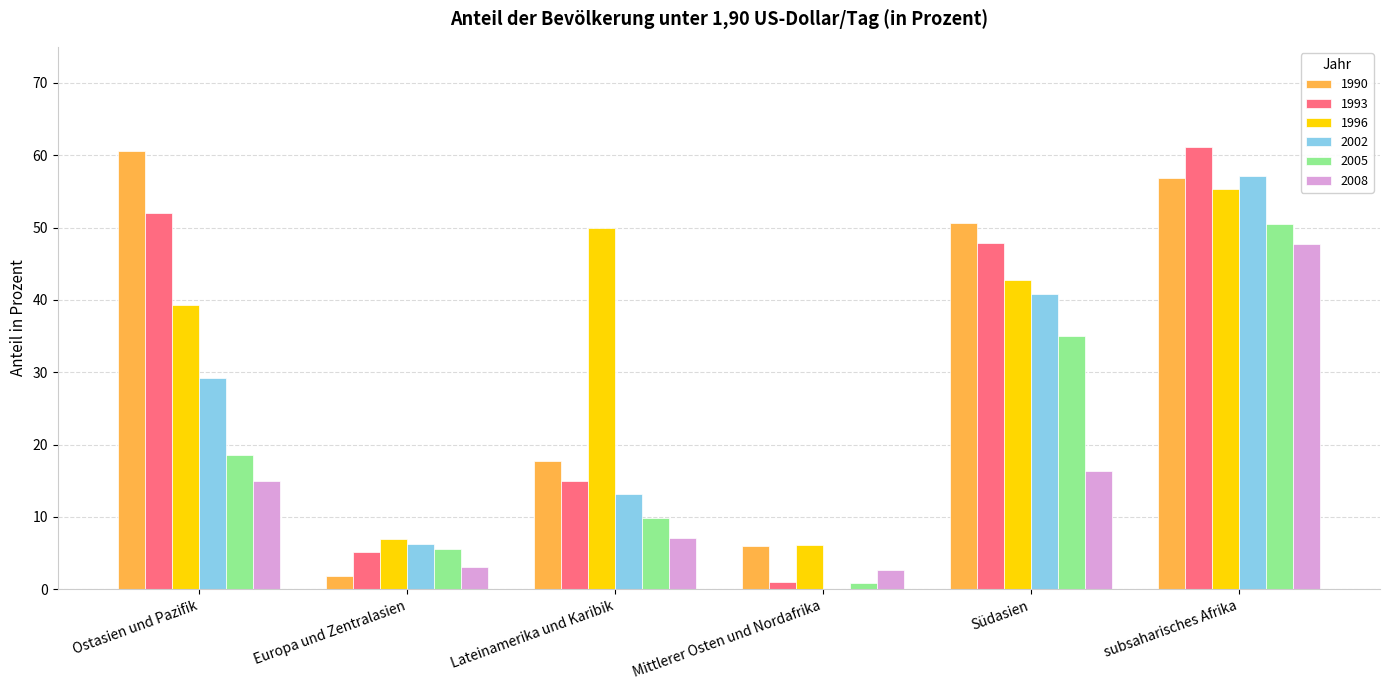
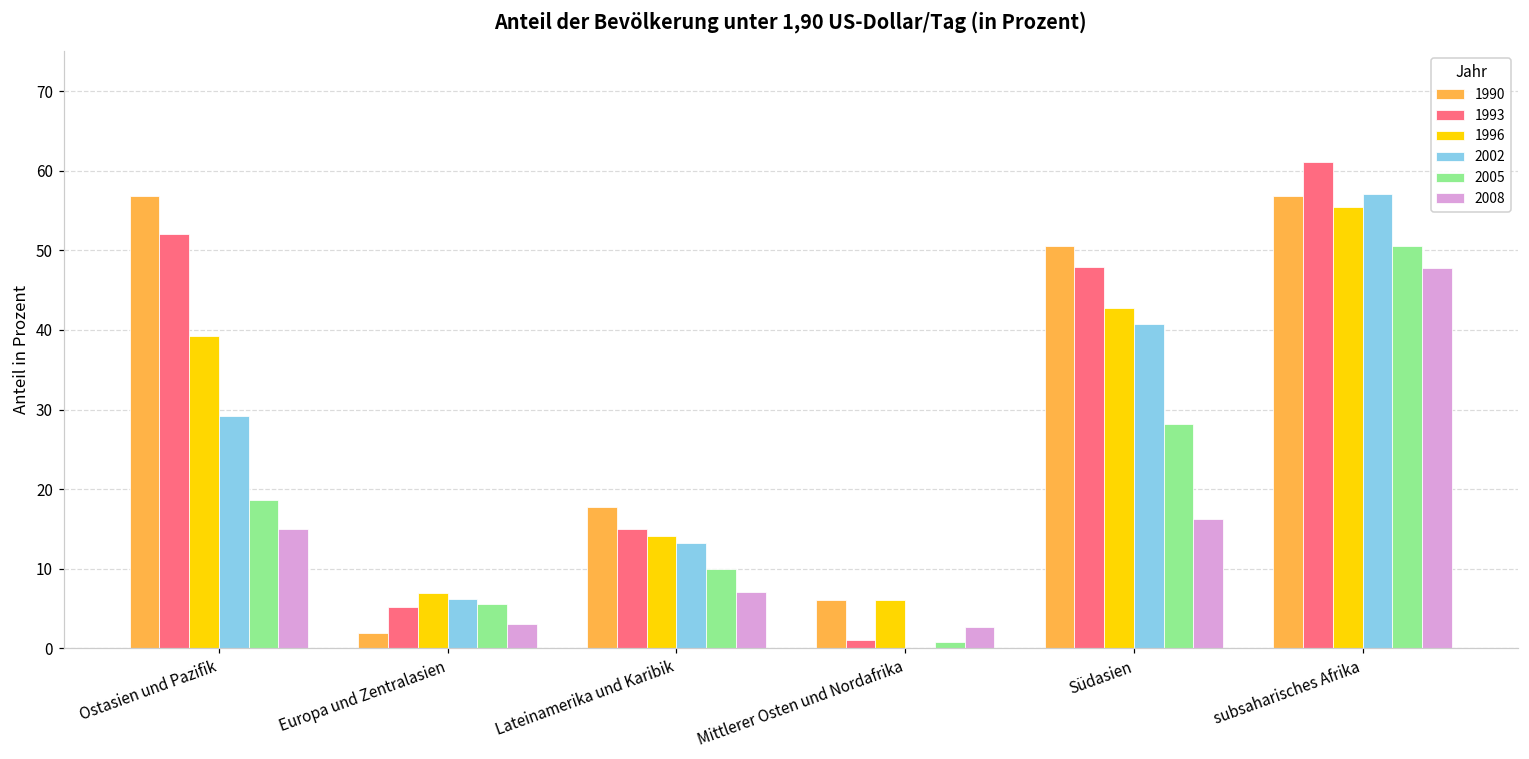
1990, Ostasien und Pazifik: 61 -> 57
1996, Lateinamerika und Karibik: 50 -> 14
2005, Südasien: 35 -> 28
